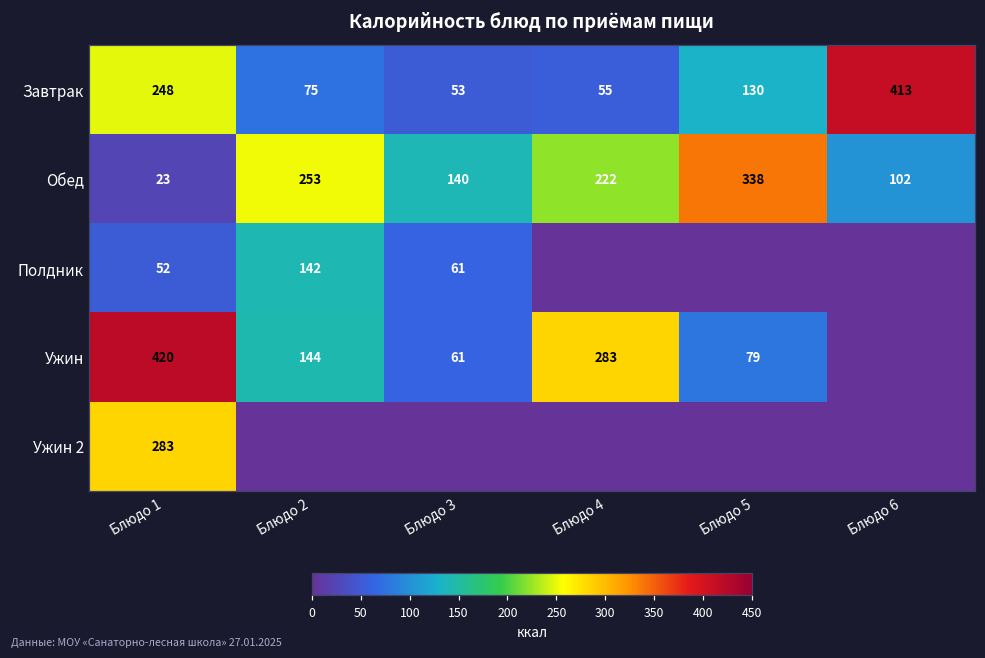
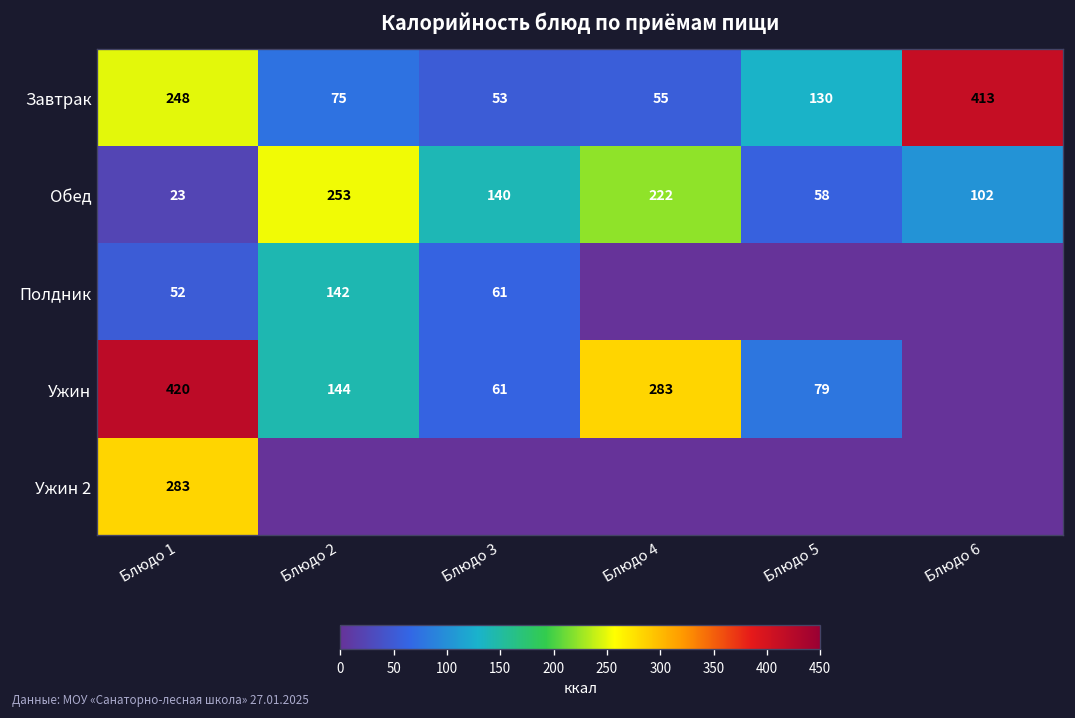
Обед, Блюдо 5: 338 -> 58
